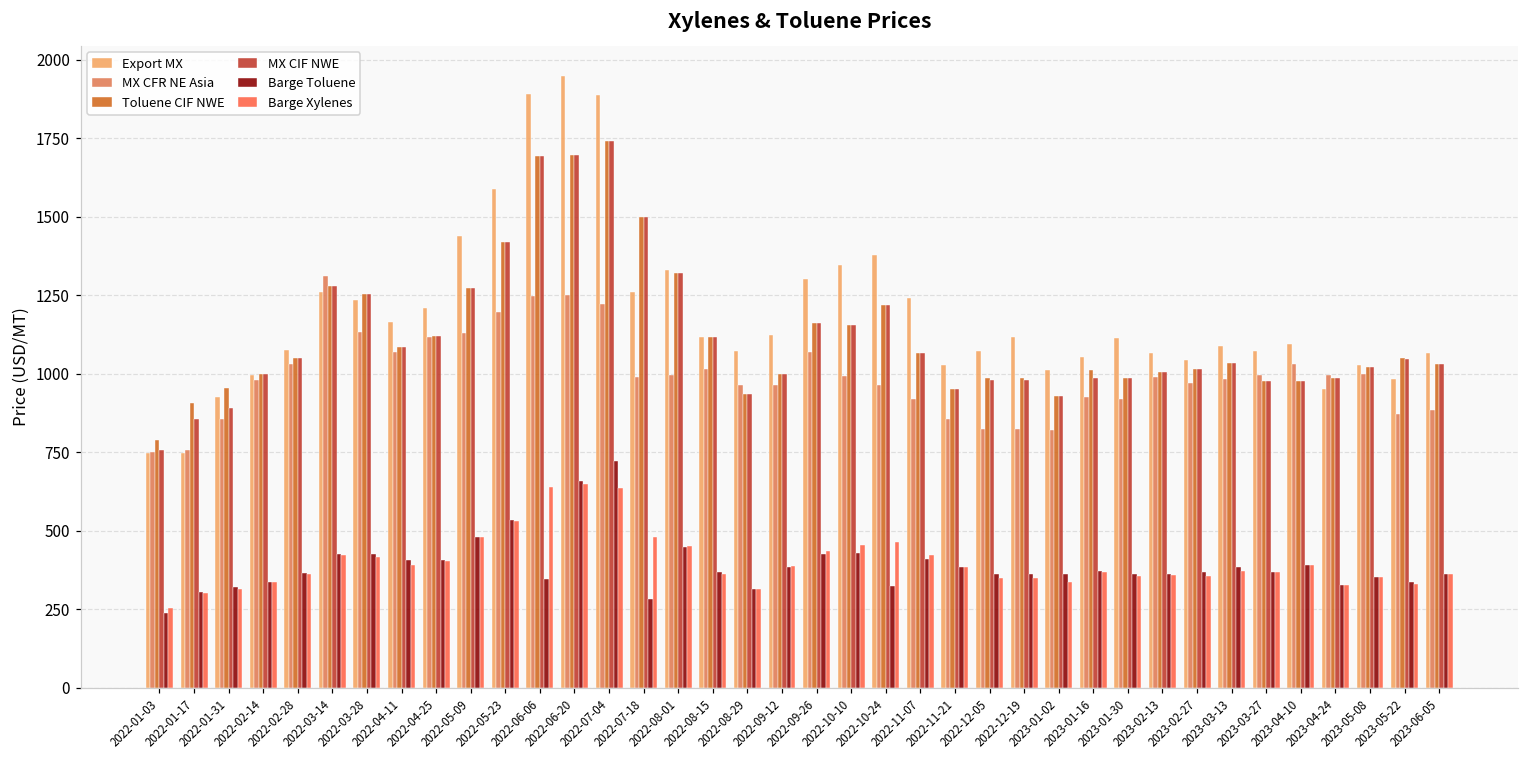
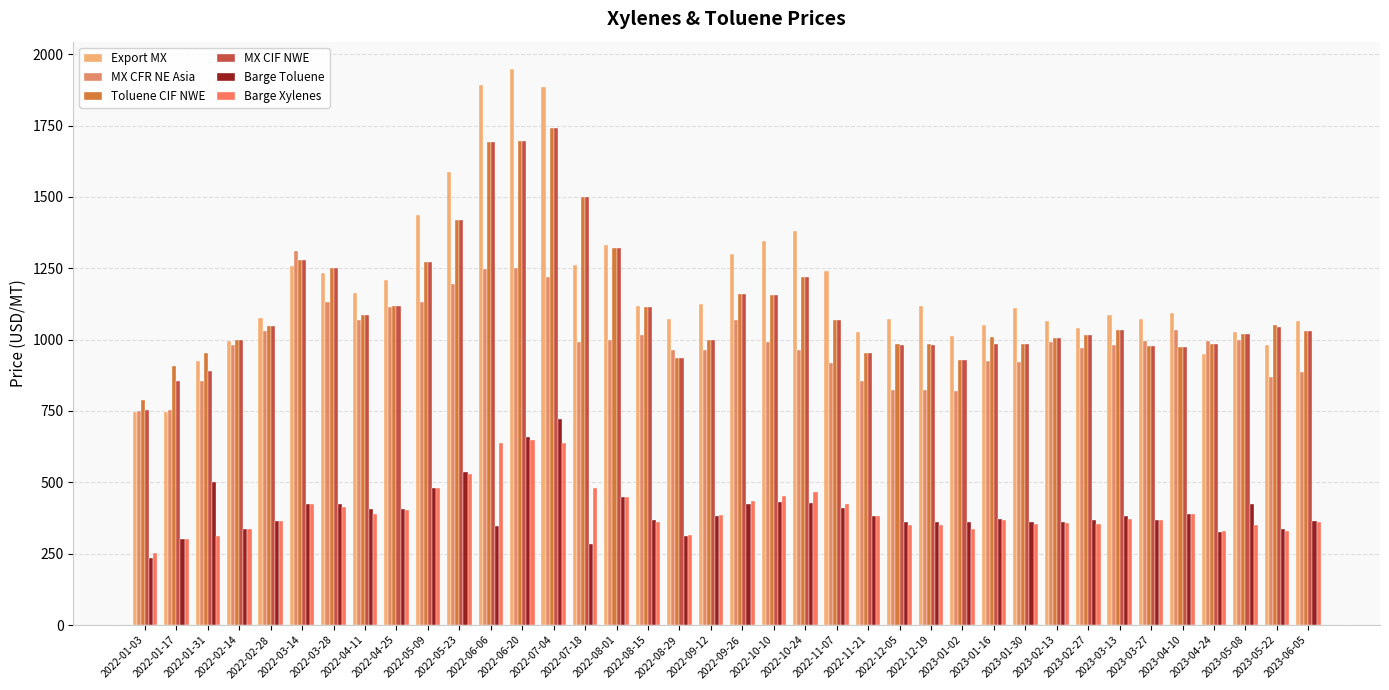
Barge Toluene, 2022-01-31: 320 -> 500
Barge Toluene, 2022-10-24: 320 -> 430
Barge Toluene, 2023-05-08: 350 -> 420
